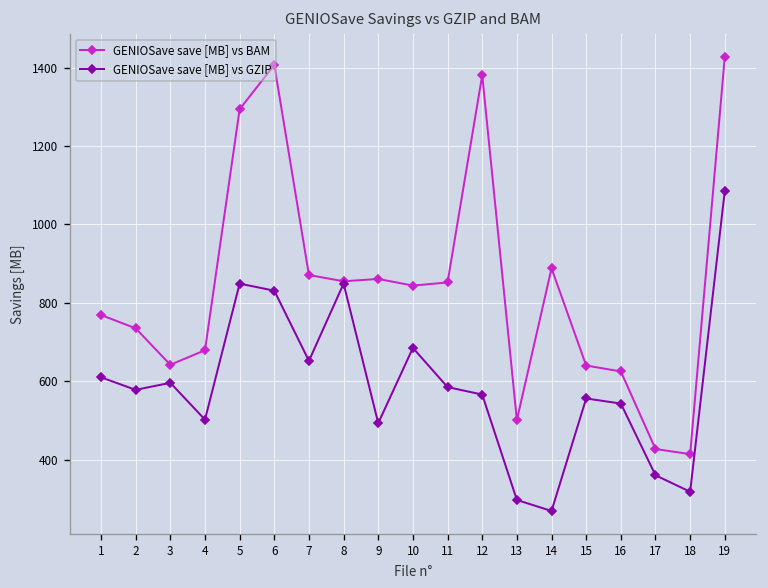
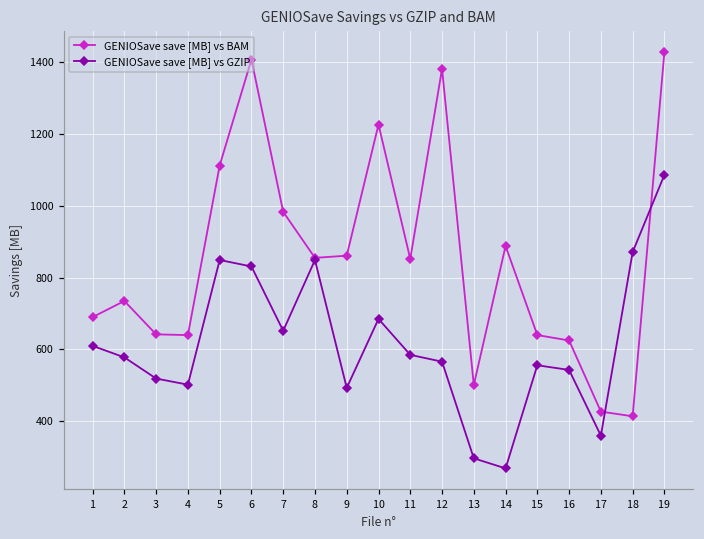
GENIOSave save [MB] vs BAM, 1: 770 -> 690
GENIOSave save [MB] vs GZIP, 3: 600 -> 520
GENIOSave save [MB] vs BAM, 4: 680 -> 640
GENIOSave save [MB] vs BAM, 5: 1290 -> 1110
GENIOSave save [MB] vs BAM, 7: 870 -> 980
GENIOSave save [MB] vs BAM, 10: 840 -> 1230
GENIOSave save [MB] vs GZIP, 18: 320 -> 870
